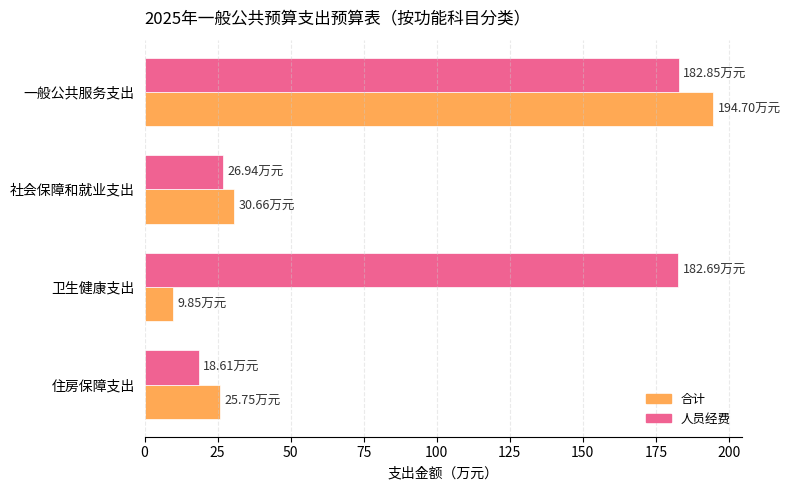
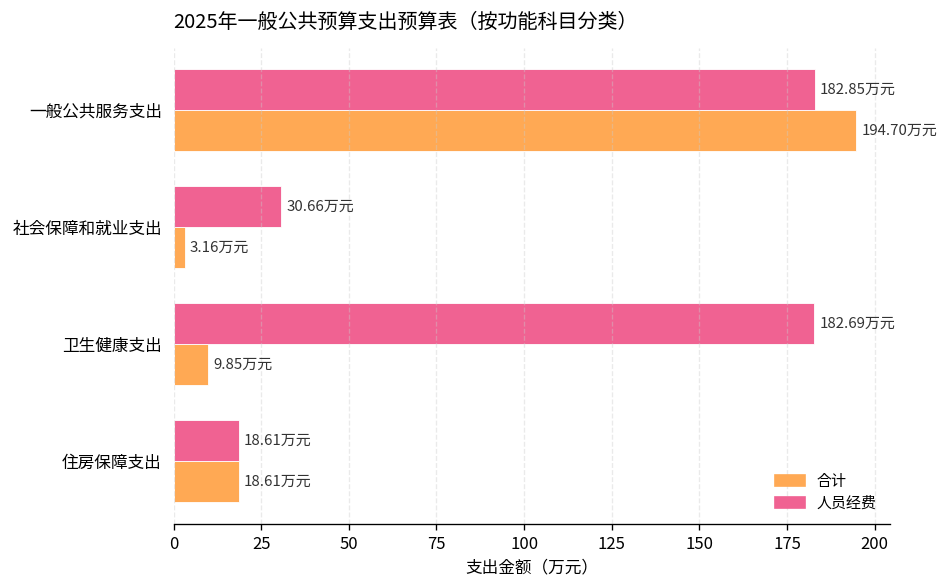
人员经费, 社会保障和就业支出: 26.94 -> 30.66
合计, 社会保障和就业支出: 30.66 -> 3.16
合计, 住房保障支出: 25.75 -> 18.61
